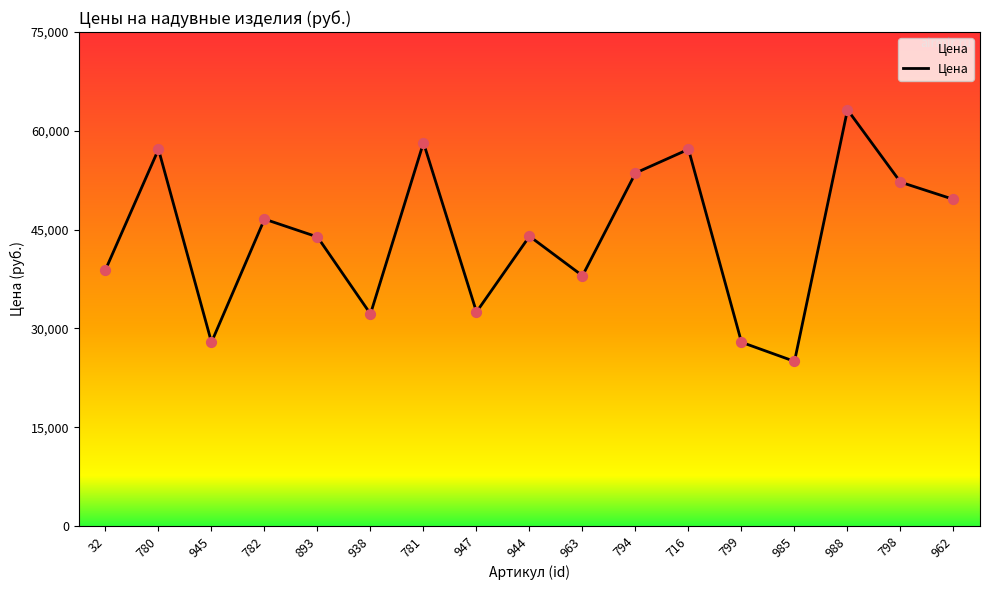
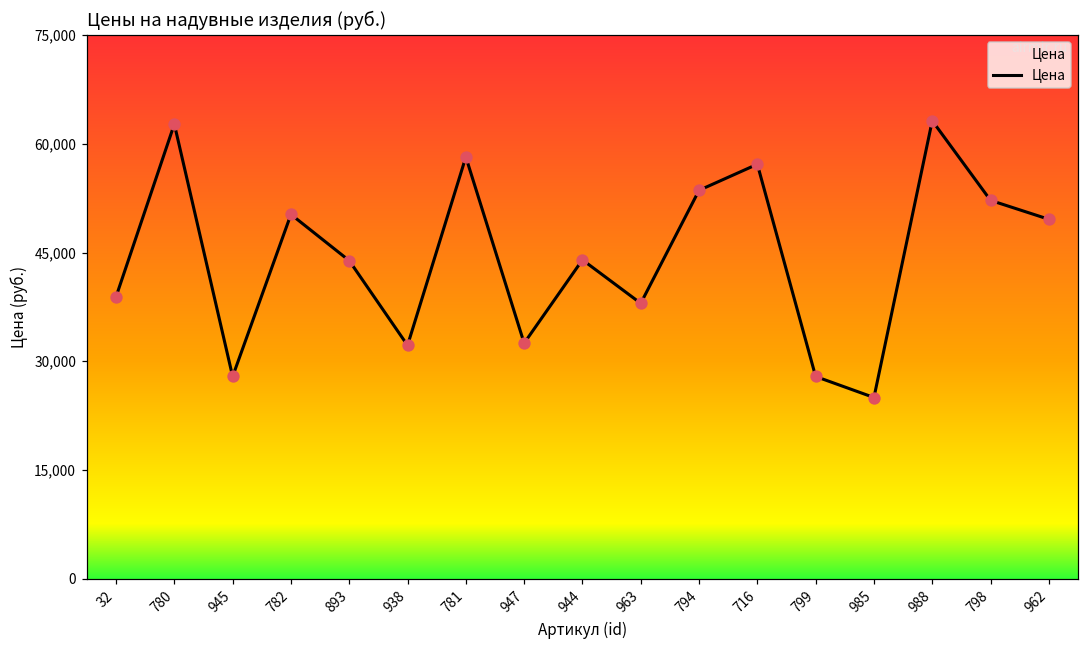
780: 57,000 -> 63,000
782: 47,000 -> 50,000
